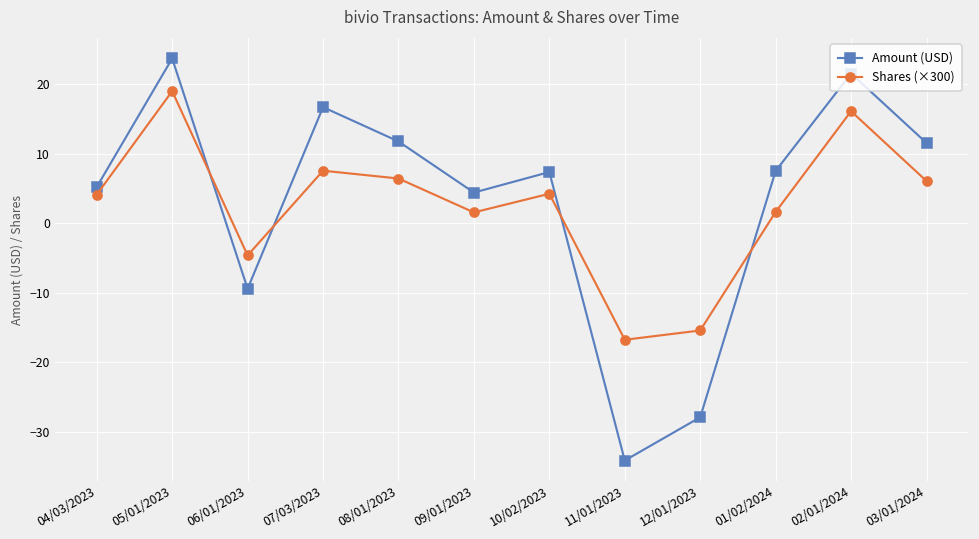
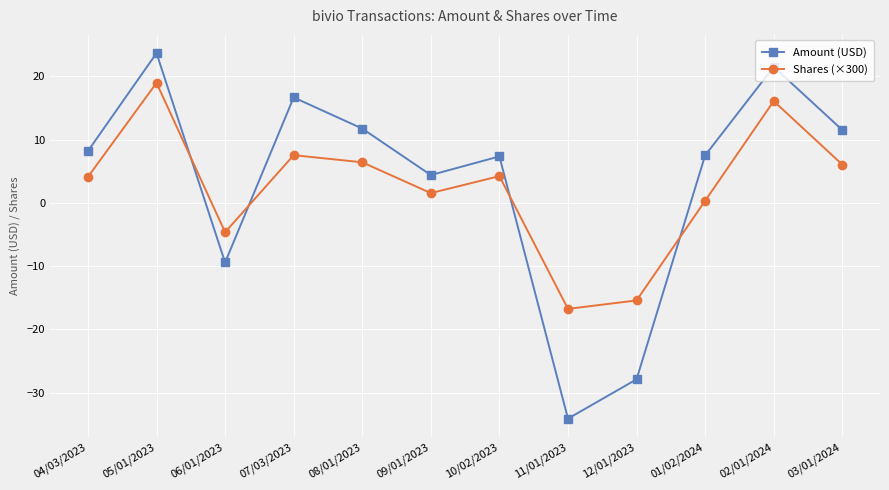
Amount (USD), 04/03/2023: 5 -> 8
Shares (×300), 01/02/2024: 2 -> 0
